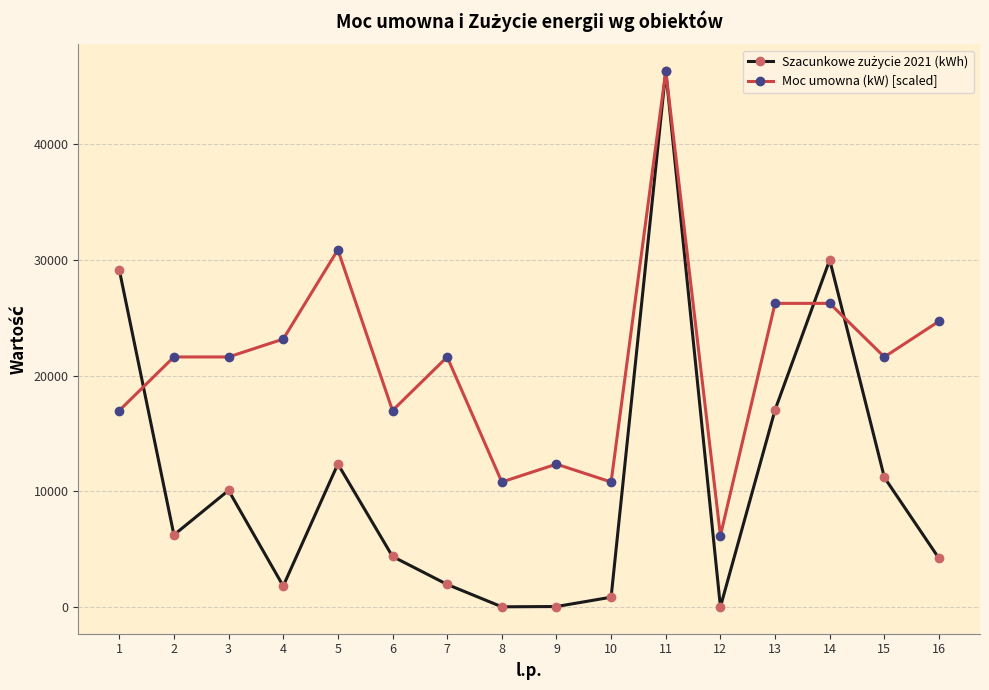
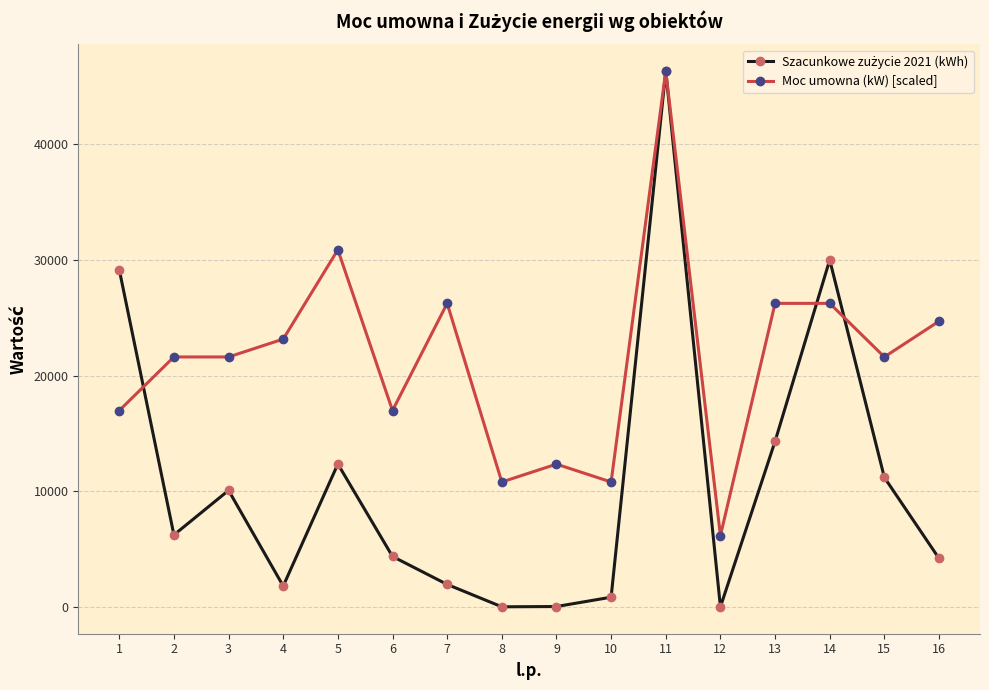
Moc umowna (kW) [scaled], 7: 21600 -> 26200
Szacunkowe zużycie 2021 (kWh), 13: 17000 -> 14300
